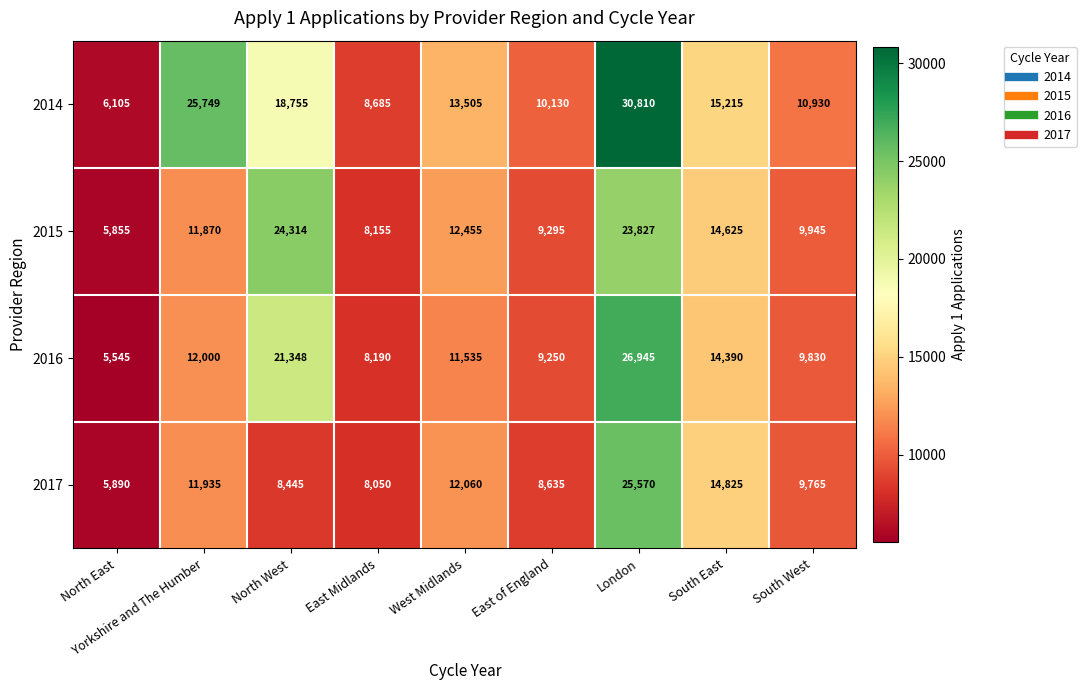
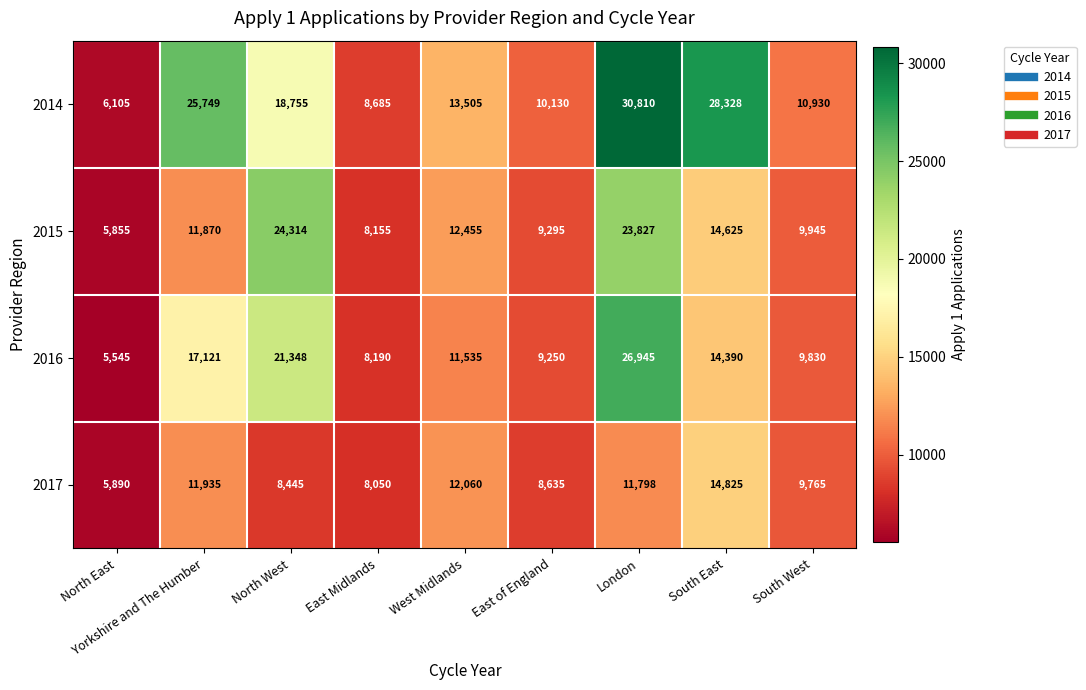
2014, South East: 15,215 -> 28,328
2016, Yorkshire and The Humber: 12,000 -> 17,121
2017, London: 25,570 -> 11,798
